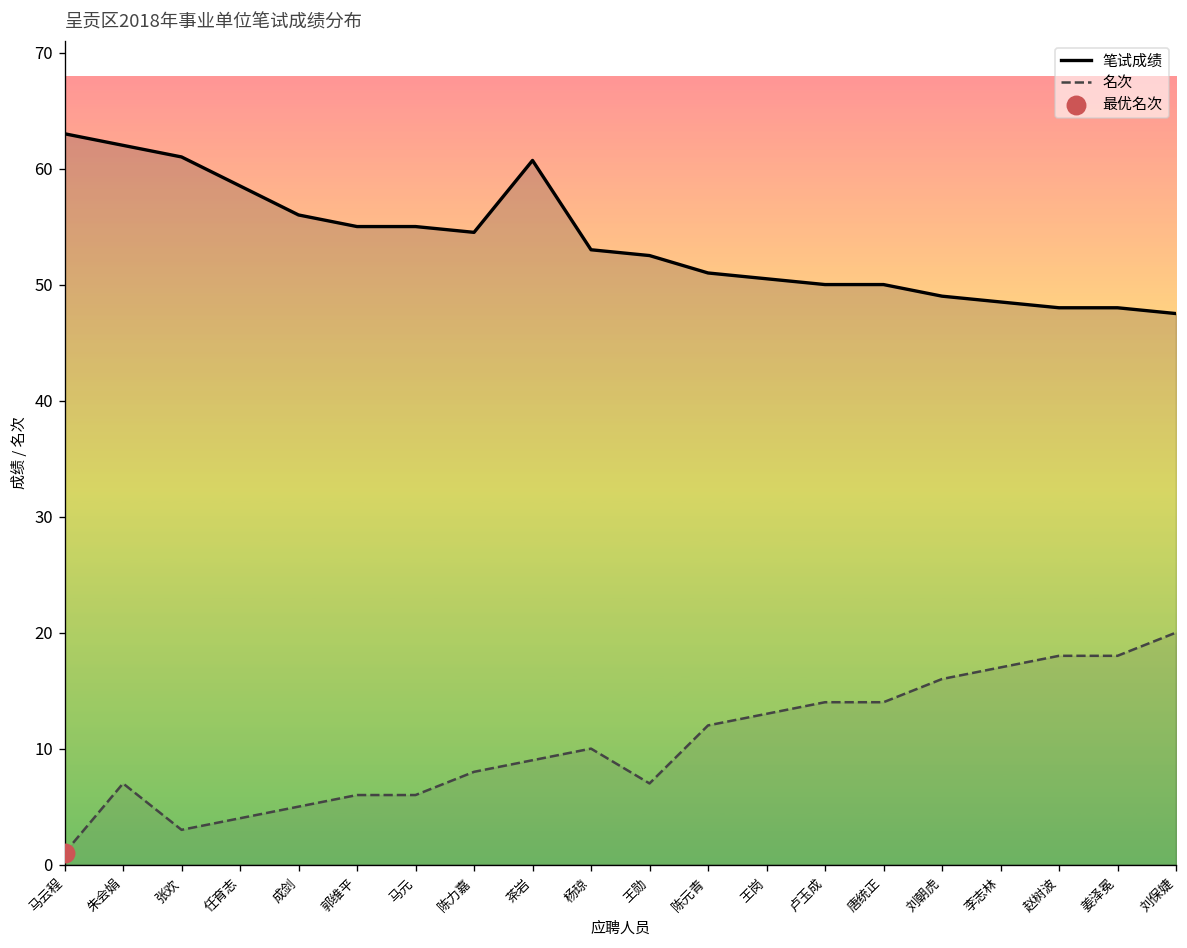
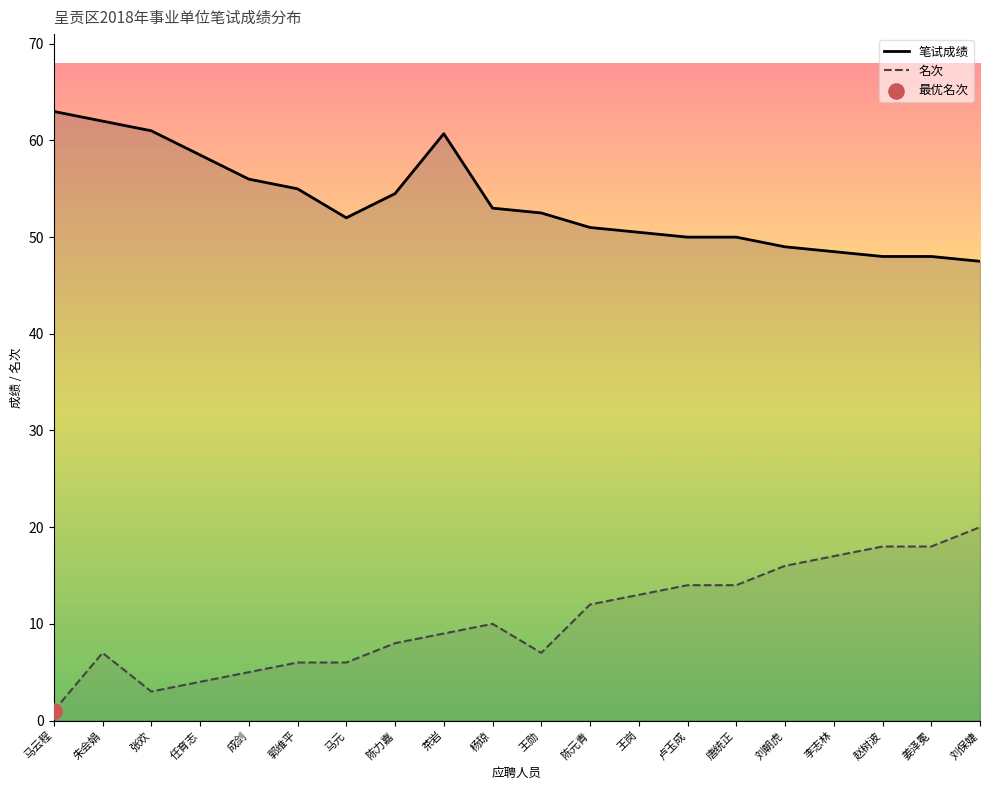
笔试成绩, 马元: 55 -> 52
